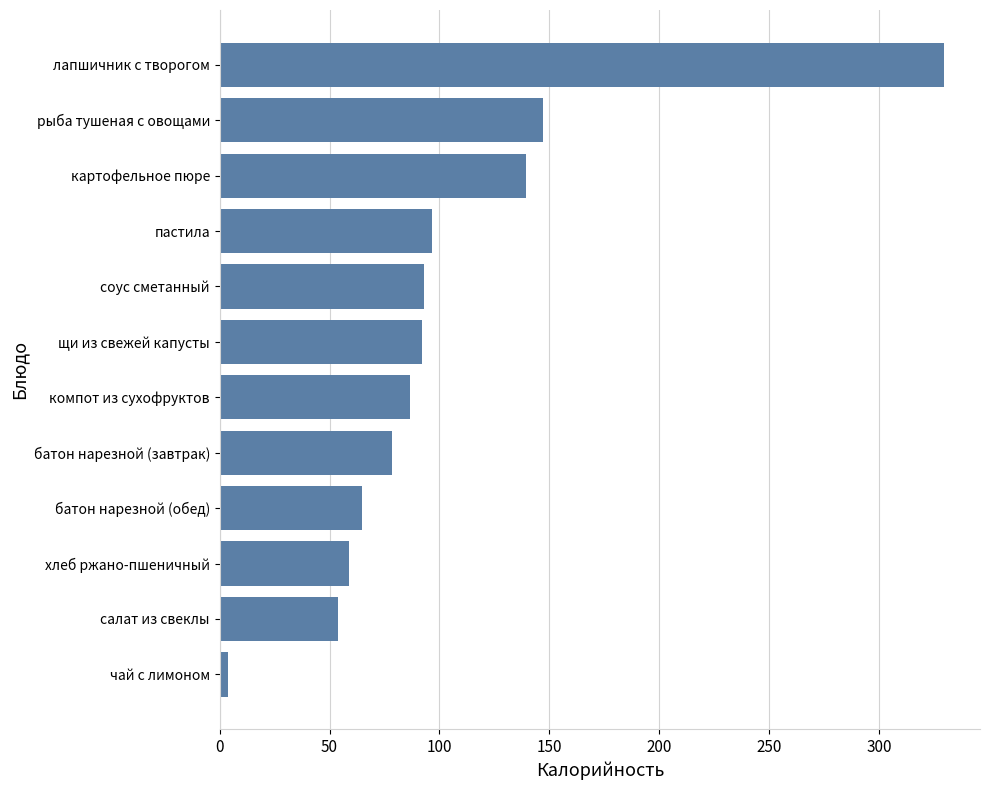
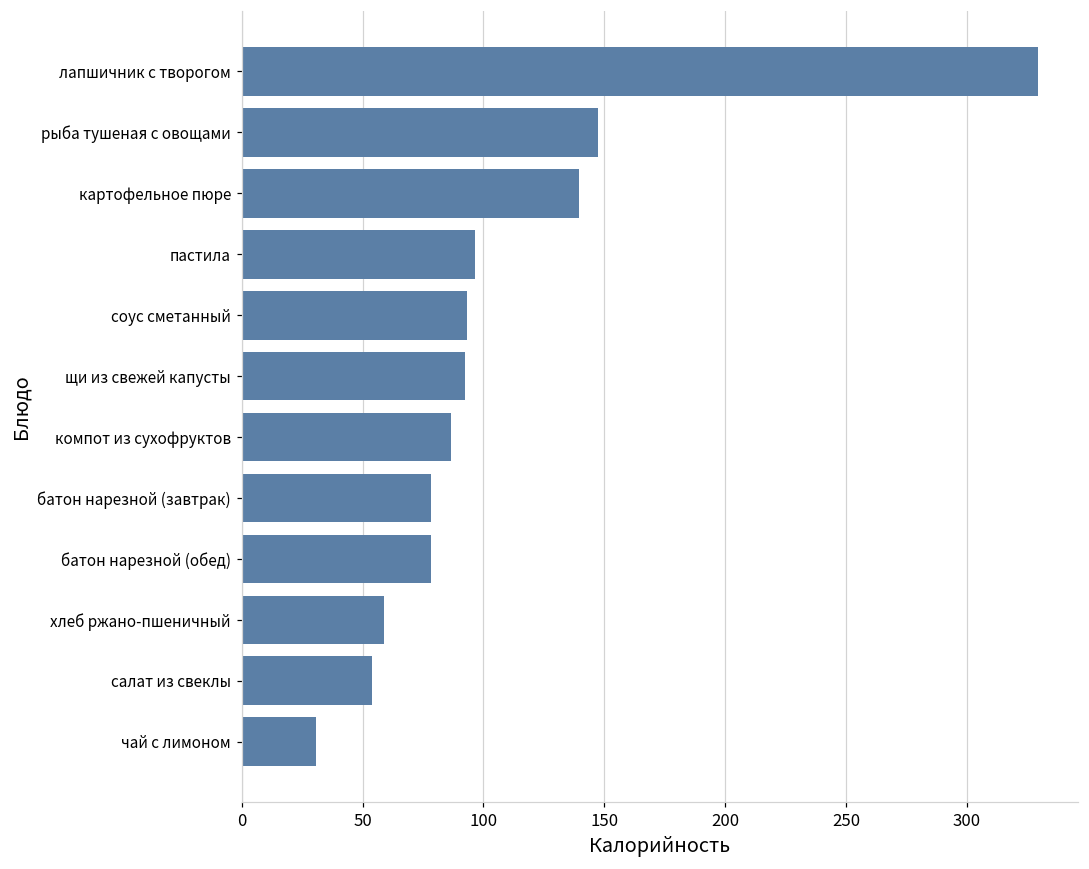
батон нарезной (обед): 65 -> 79
чай с лимоном: 4 -> 31
